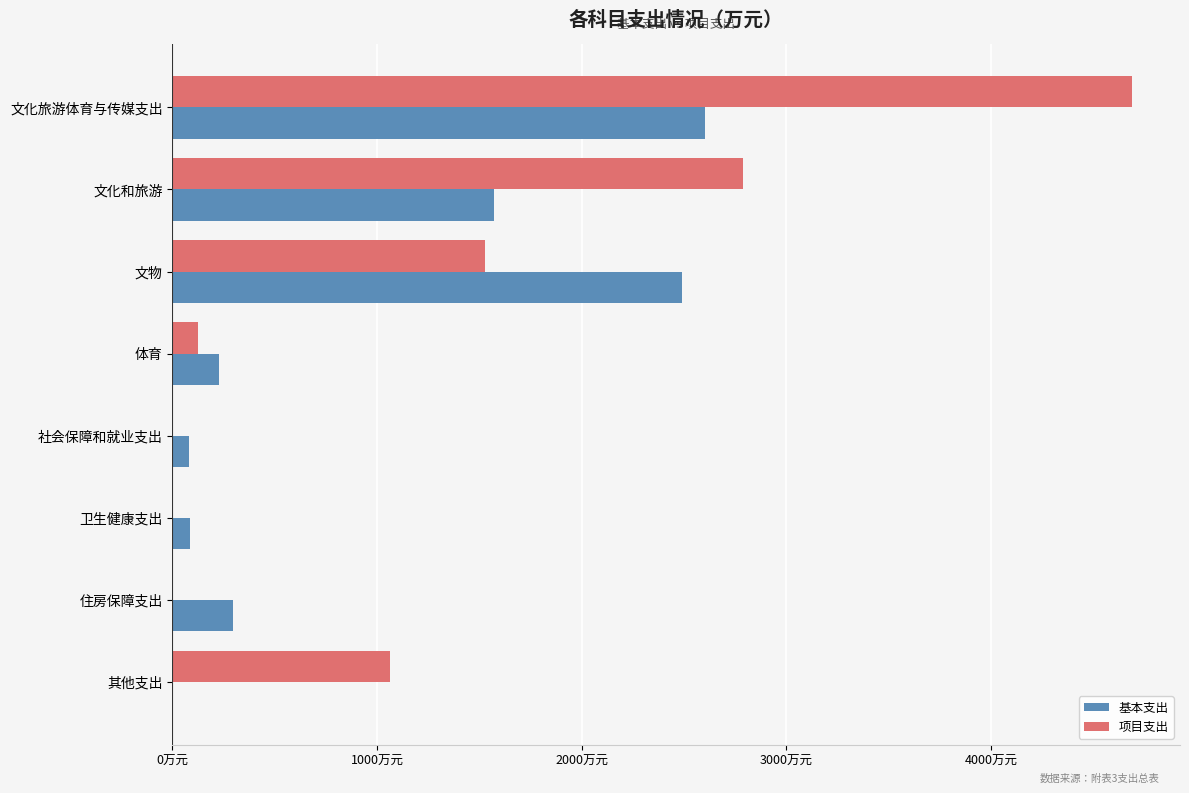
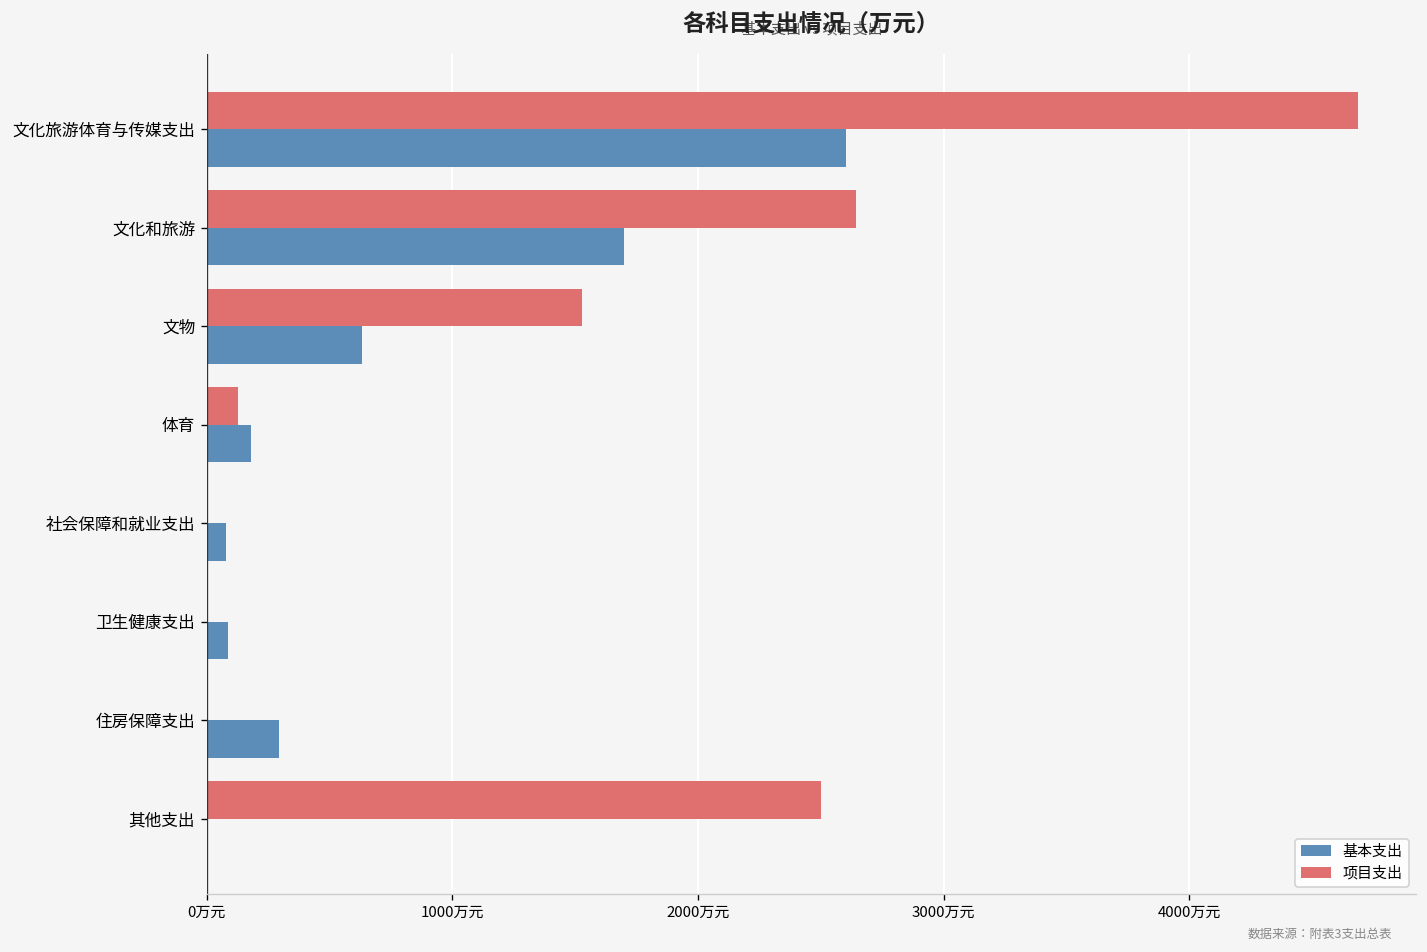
项目支出, 文化和旅游: 2790万元 -> 2640万元
基本支出, 文化和旅游: 1570万元 -> 1700万元
基本支出, 文物: 2490万元 -> 630万元
基本支出, 体育: 230万元 -> 180万元
项目支出, 其他支出: 1060万元 -> 2500万元
